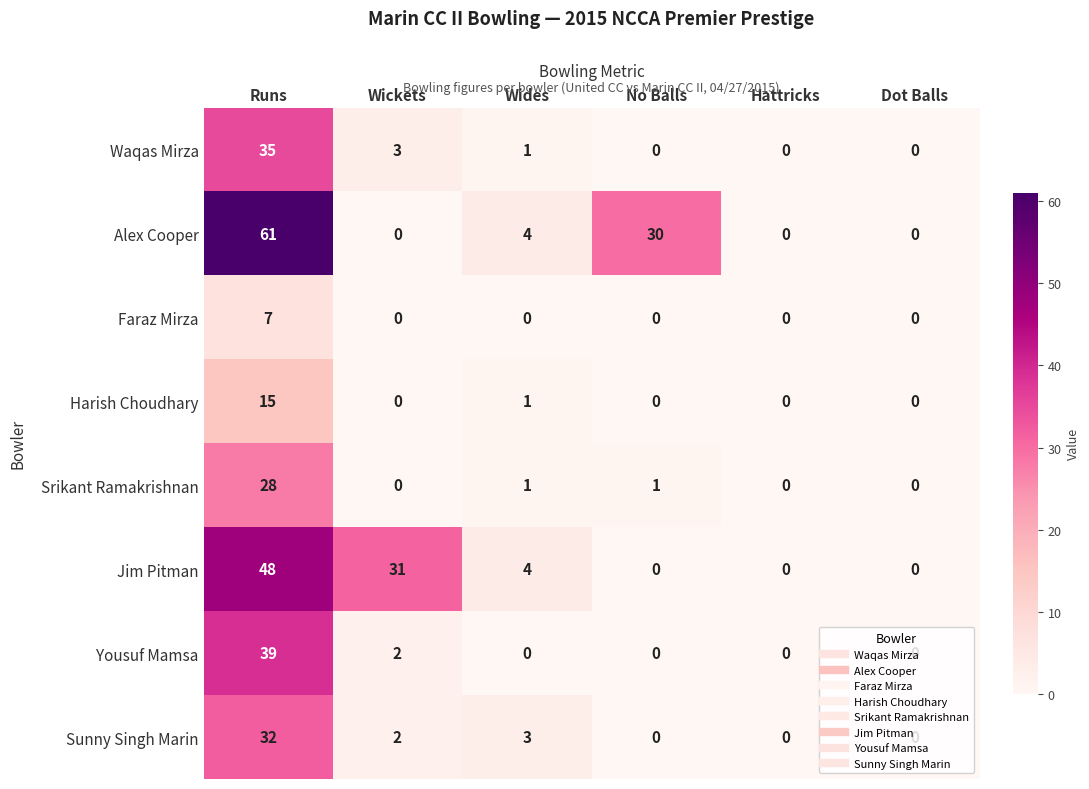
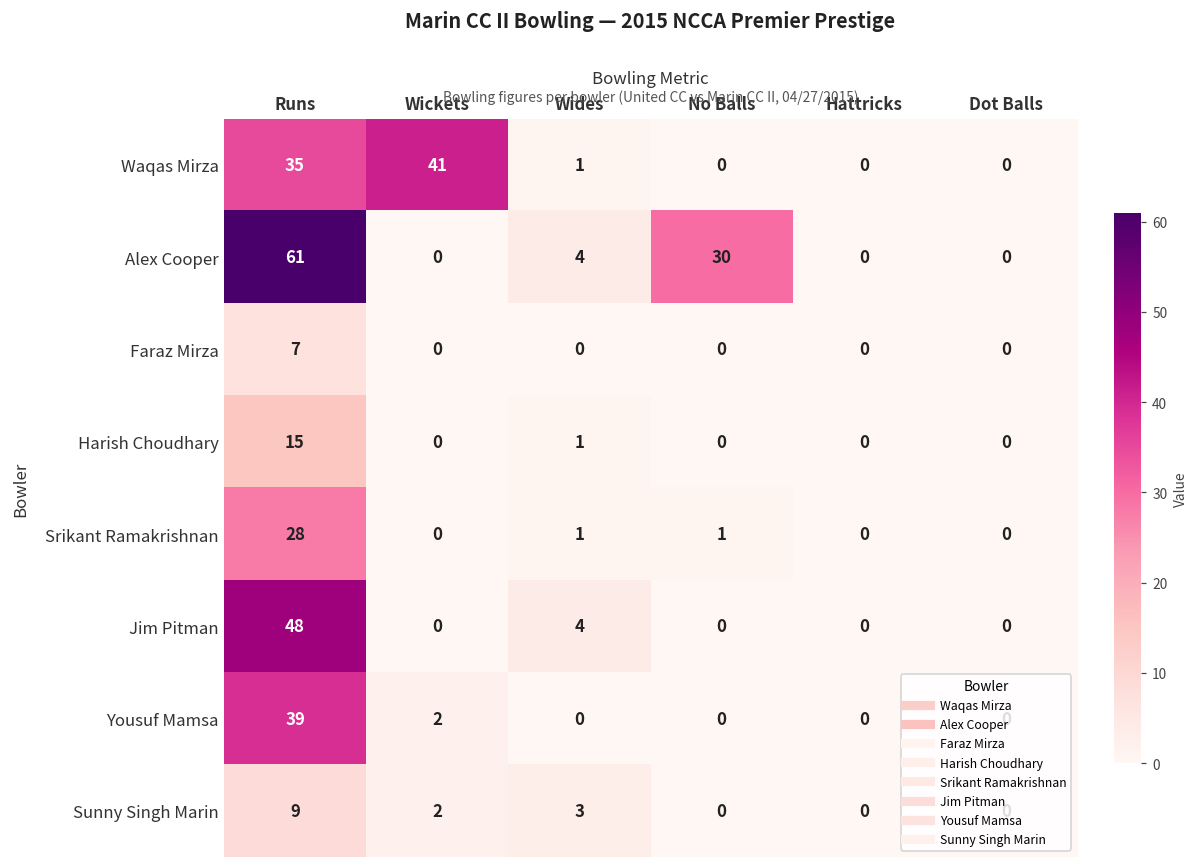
Waqas Mirza, Wickets: 3 -> 41
Jim Pitman, Wickets: 31 -> 0
Sunny Singh Marin, Runs: 32 -> 9
